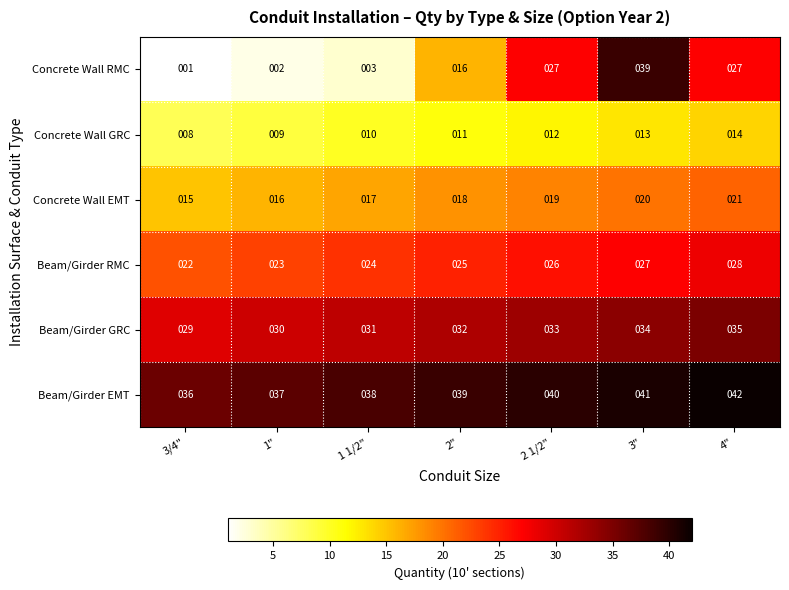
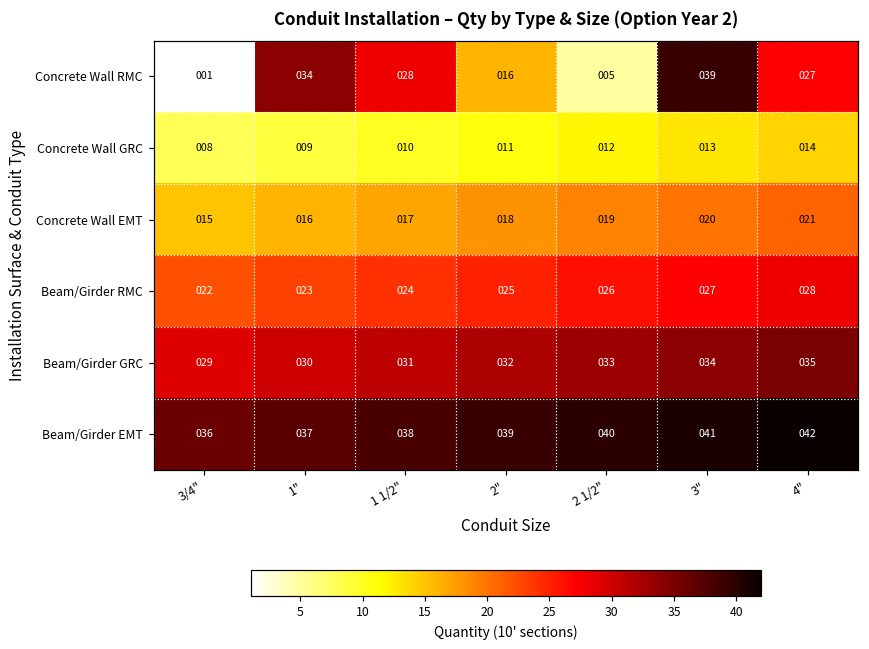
Concrete Wall RMC, 1": 002 -> 034
Concrete Wall RMC, 1 1/2": 003 -> 028
Concrete Wall RMC, 2 1/2": 027 -> 005
